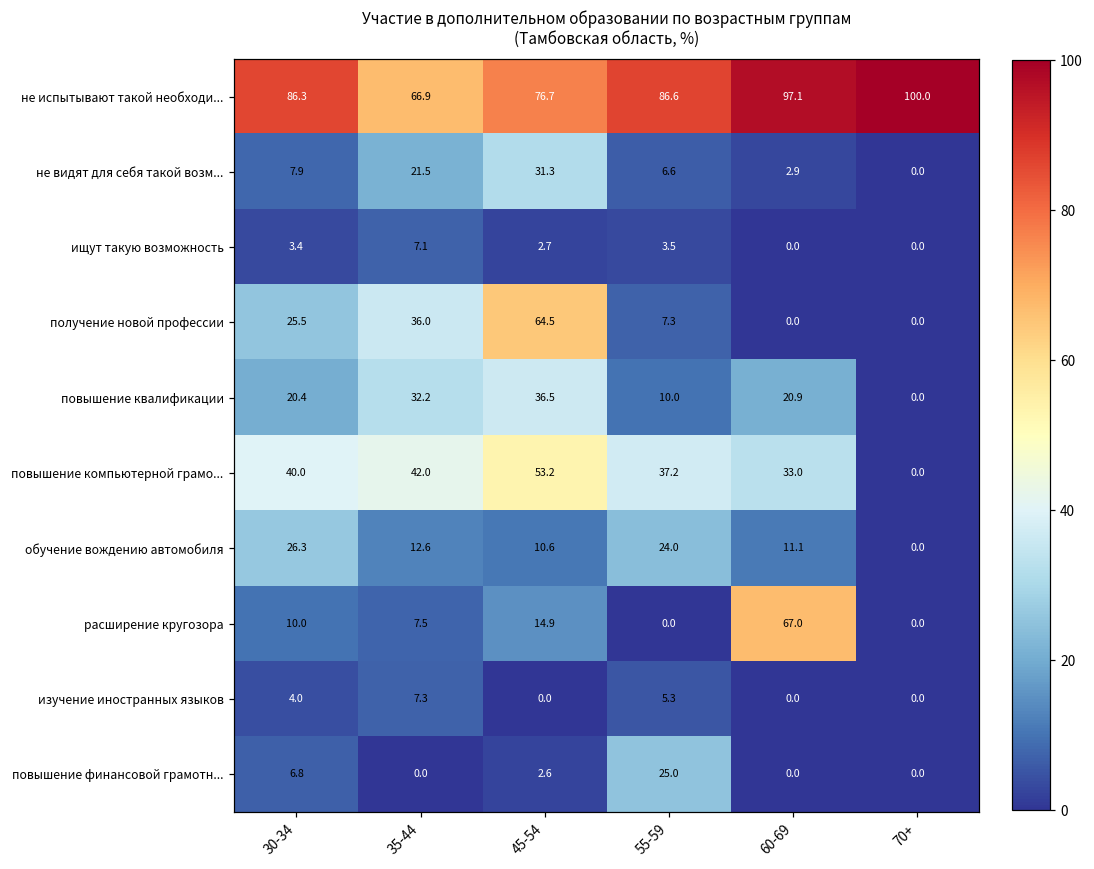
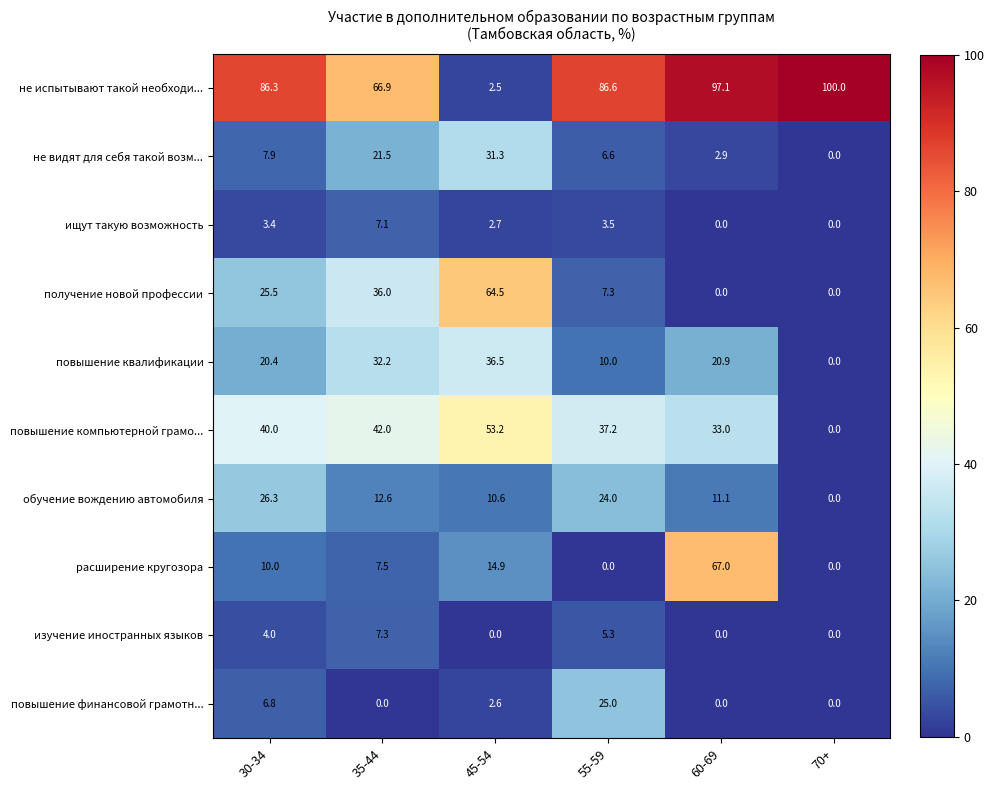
не испытывают такой необходи..., 45-54: 76.7 -> 2.5
